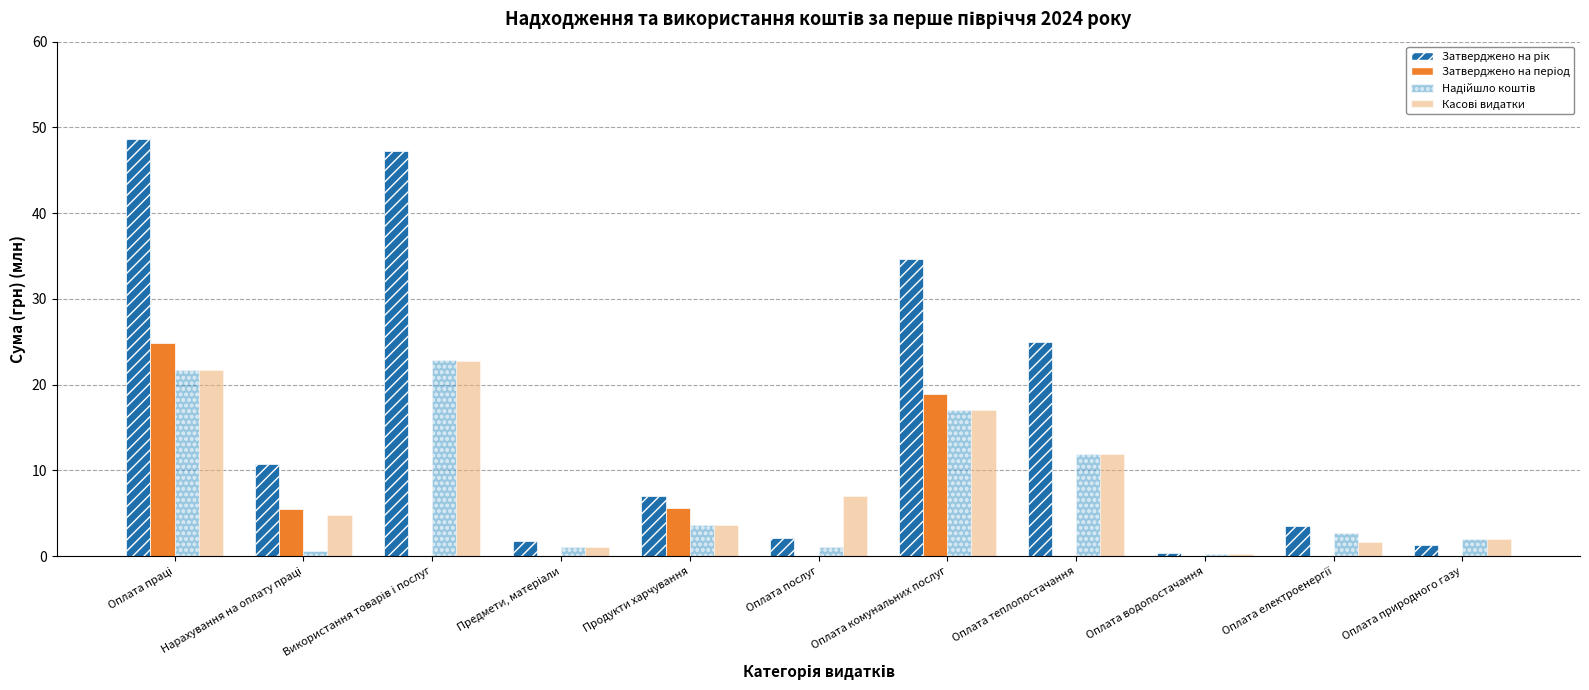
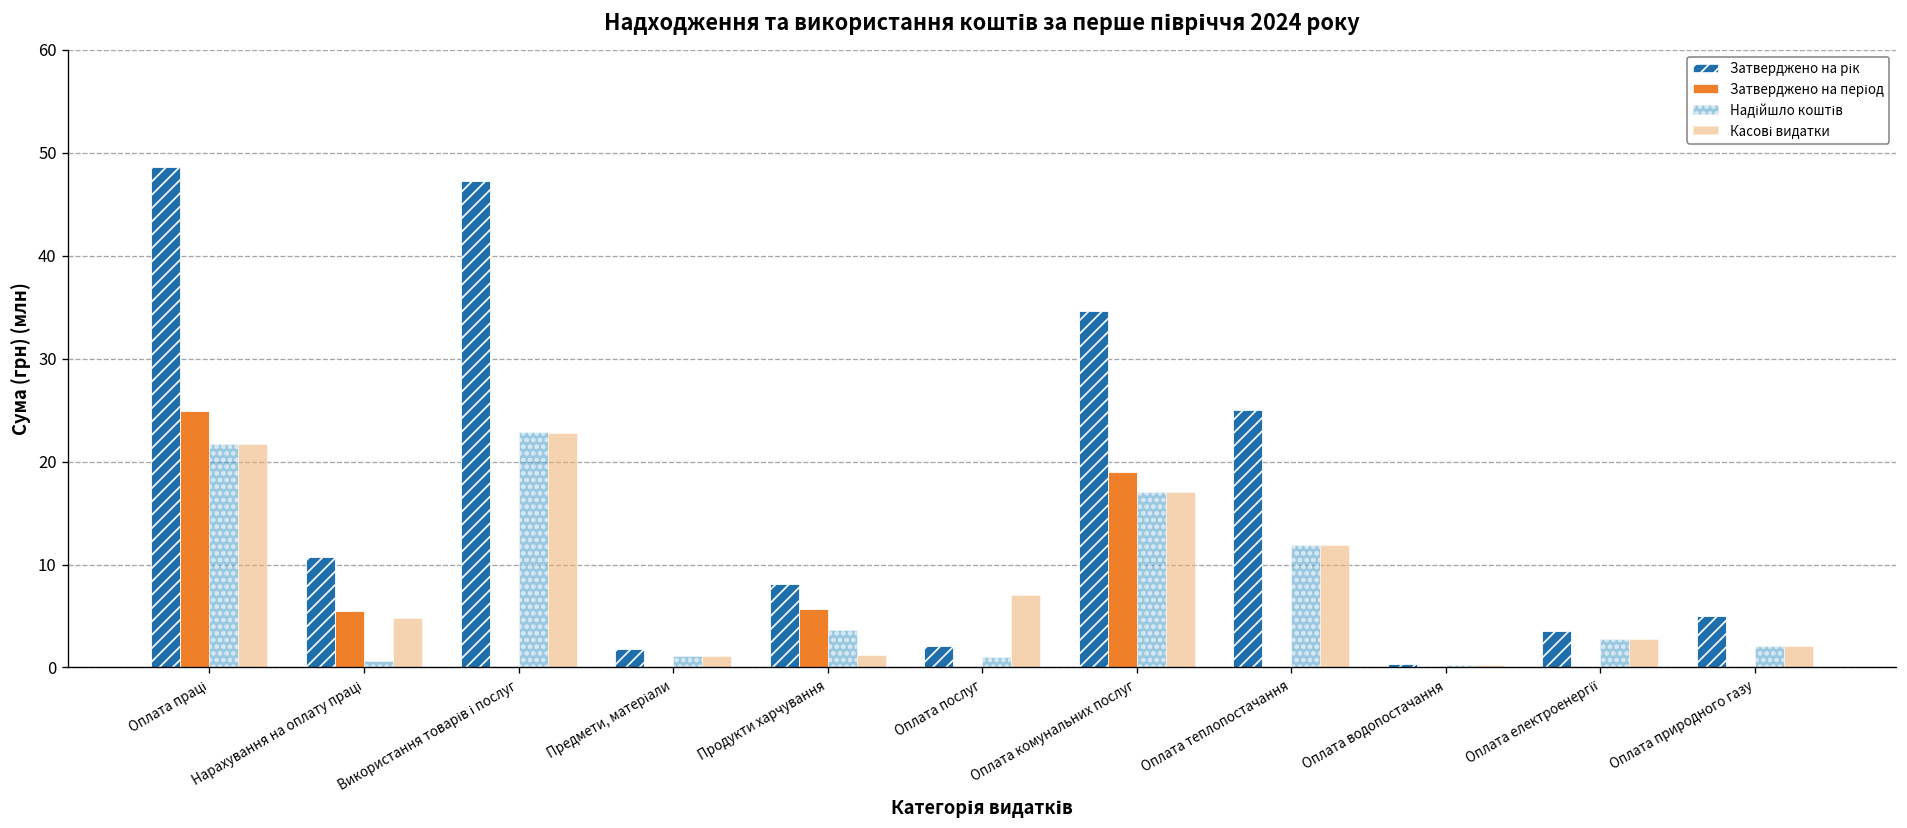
Затверджено на рік, Продукти харчування: 7 -> 8
Касові видатки, Продукти харчування: 4 -> 1
Касові видатки, Оплата електроенергії: 2 -> 3
Затверджено на рік, Оплата природного газу: 1 -> 5
